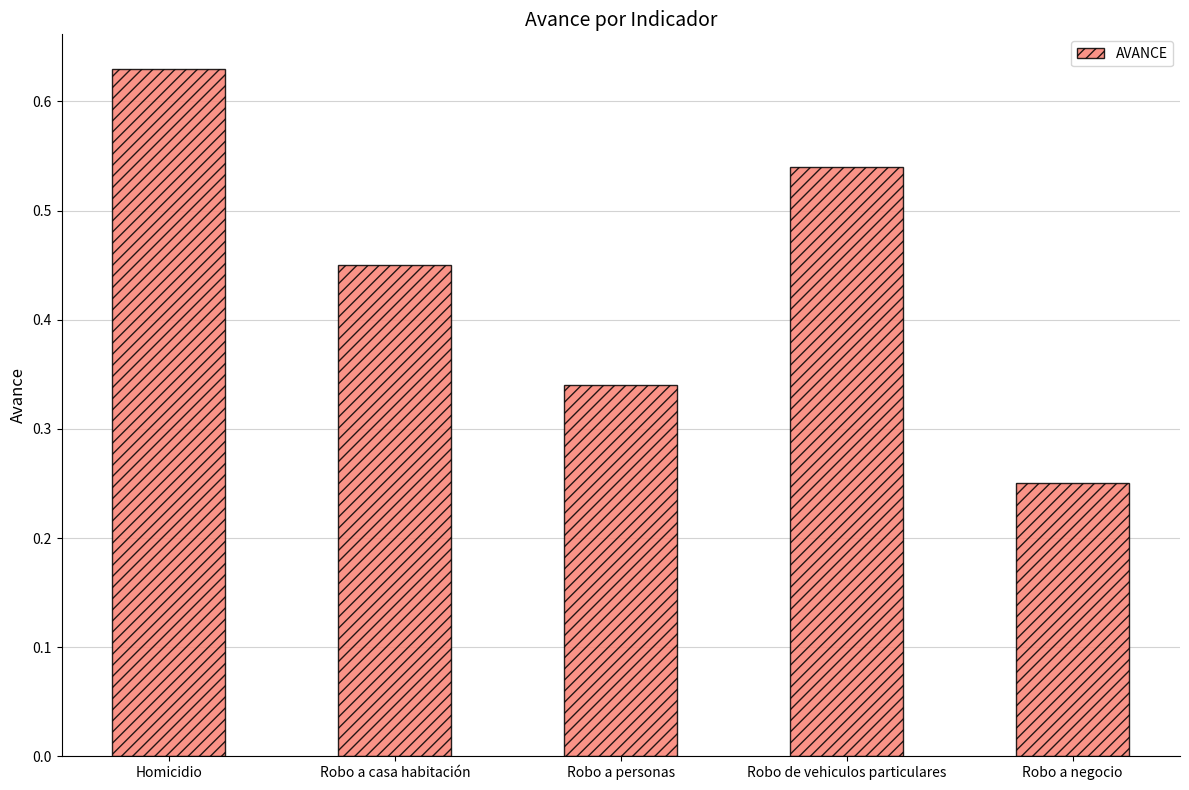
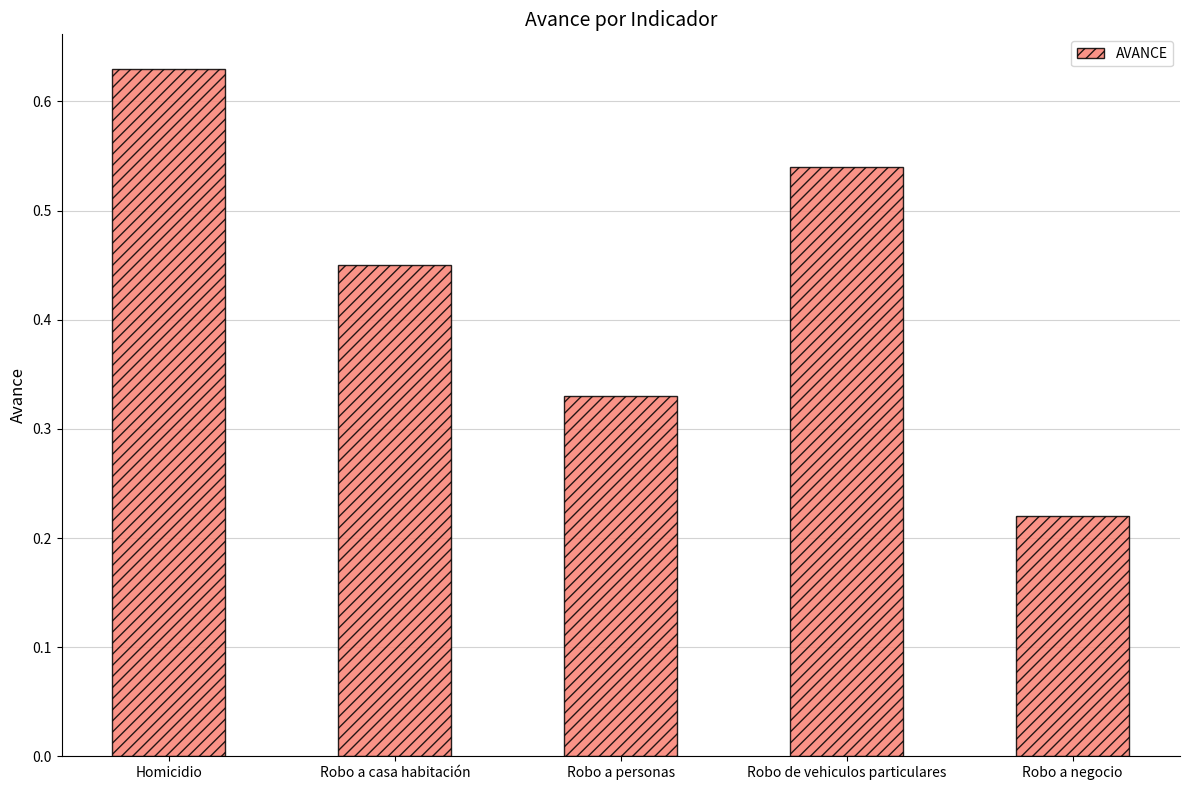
Robo a personas: 0.34 -> 0.33
Robo a negocio: 0.25 -> 0.22
